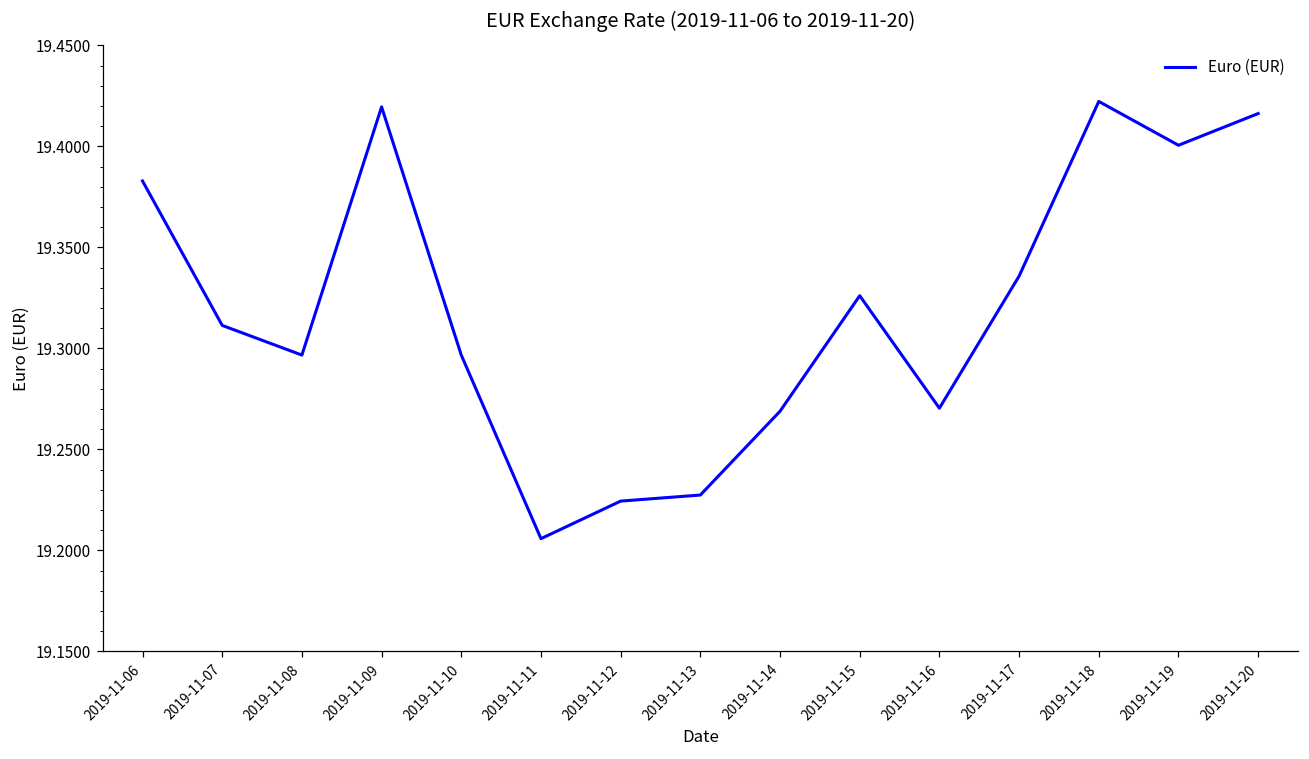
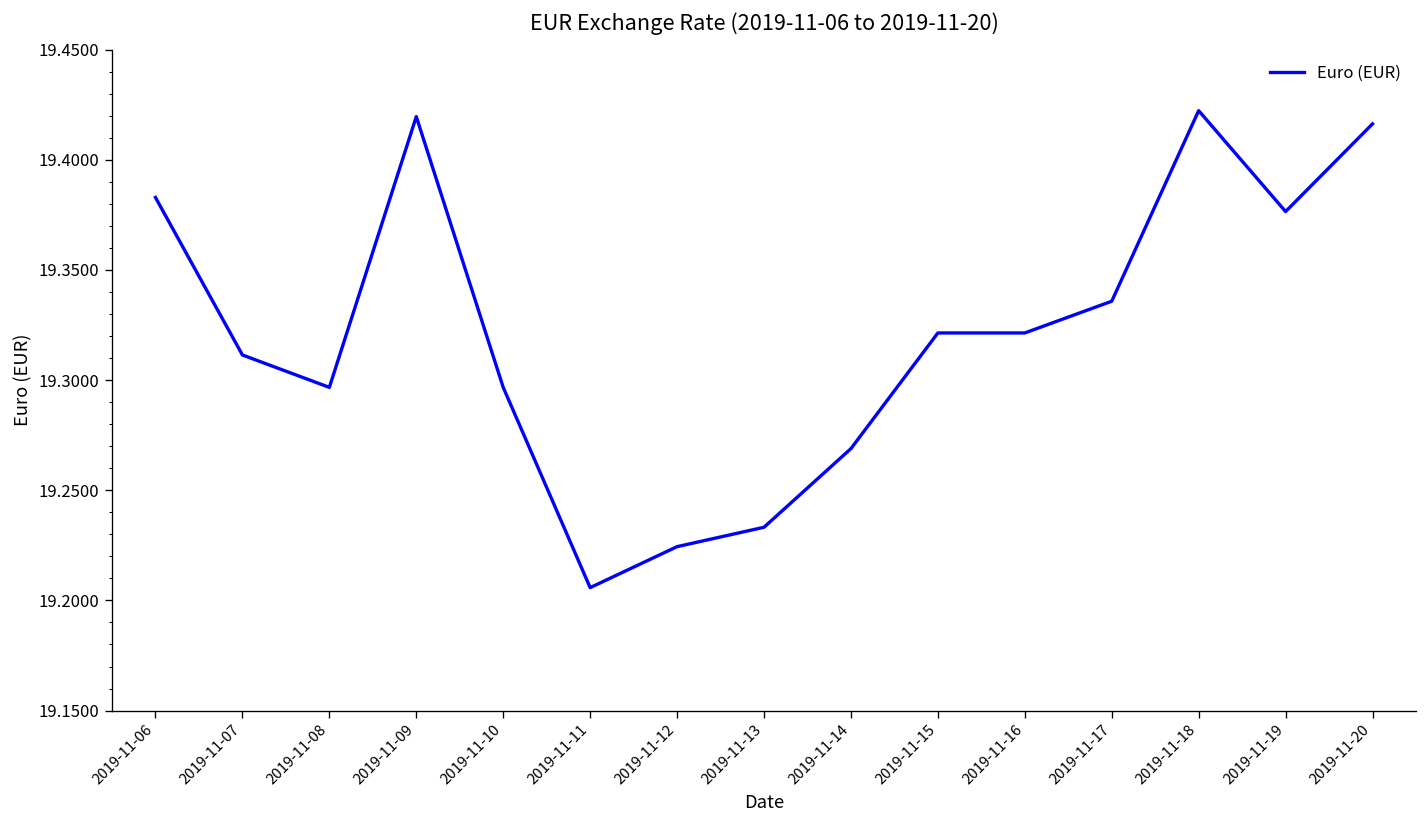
2019-11-13: 19.227 -> 19.233
2019-11-15: 19.326 -> 19.321
2019-11-16: 19.270 -> 19.321
2019-11-19: 19.401 -> 19.377
